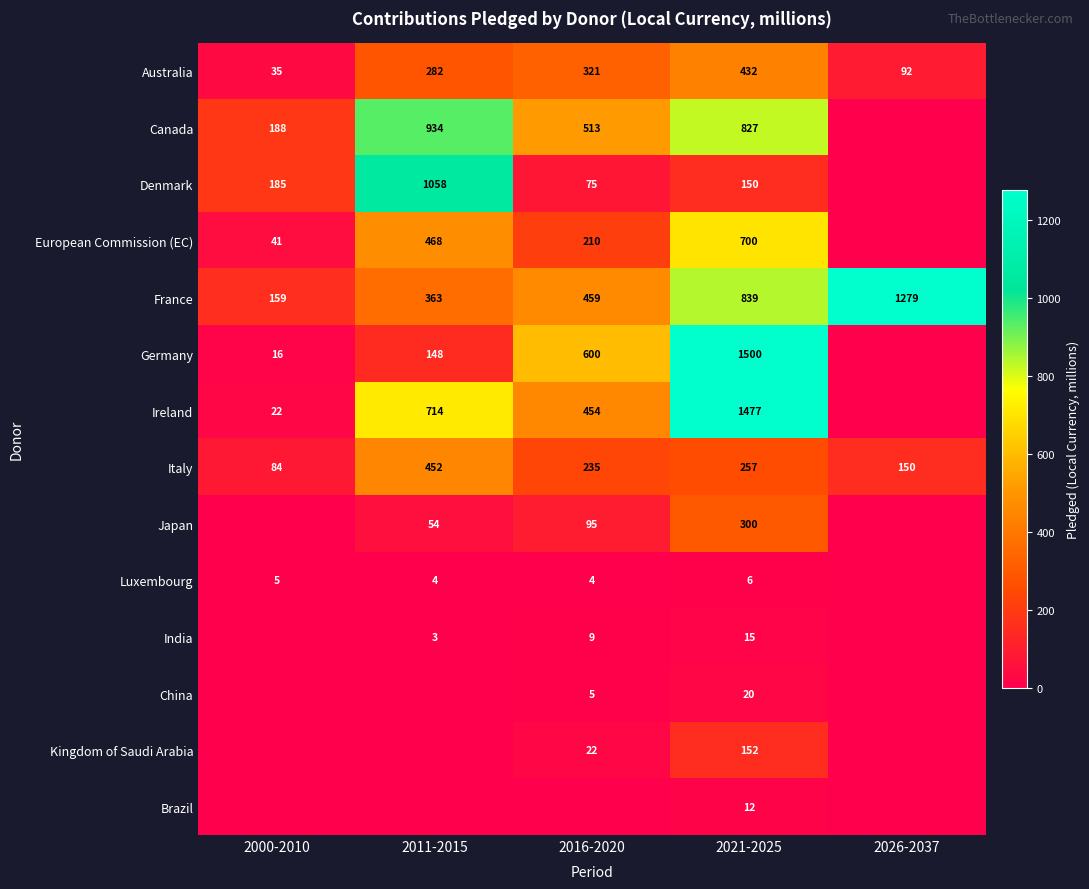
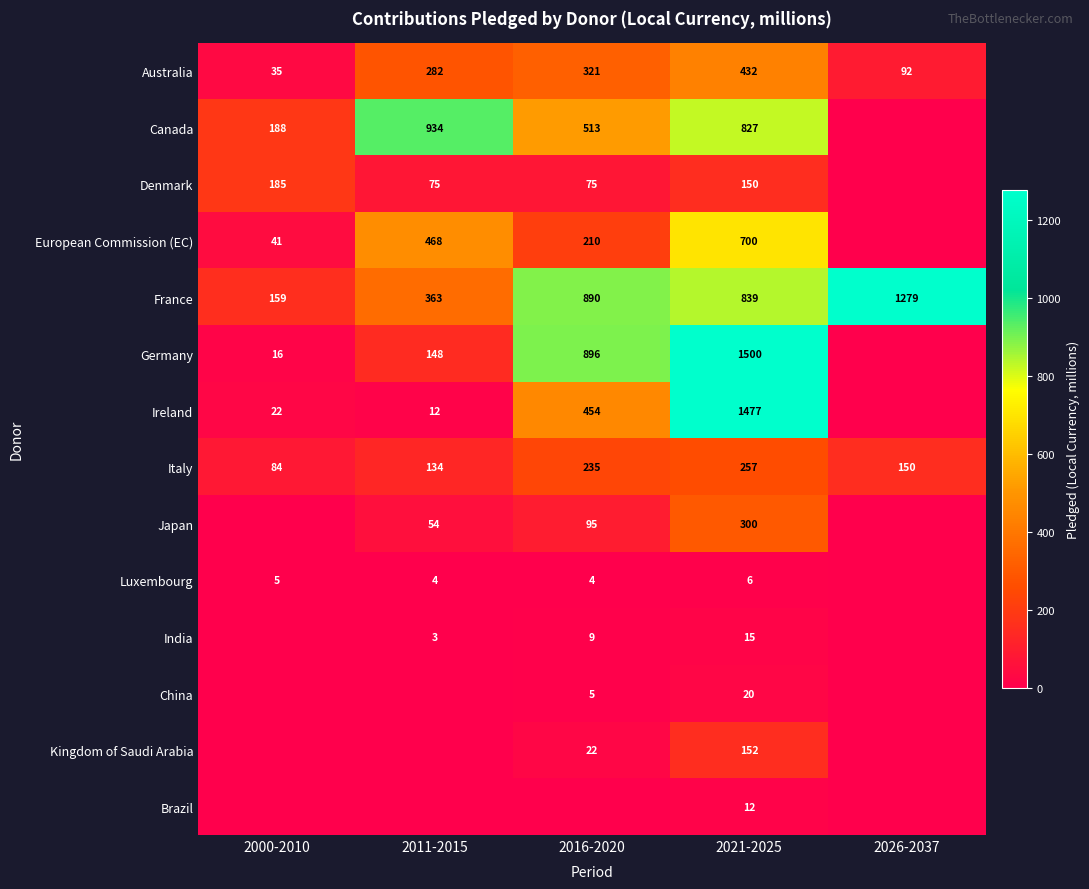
Denmark, 2011-2015: 1058 -> 75
France, 2016-2020: 459 -> 890
Germany, 2016-2020: 600 -> 896
Ireland, 2011-2015: 714 -> 12
Italy, 2011-2015: 452 -> 134
